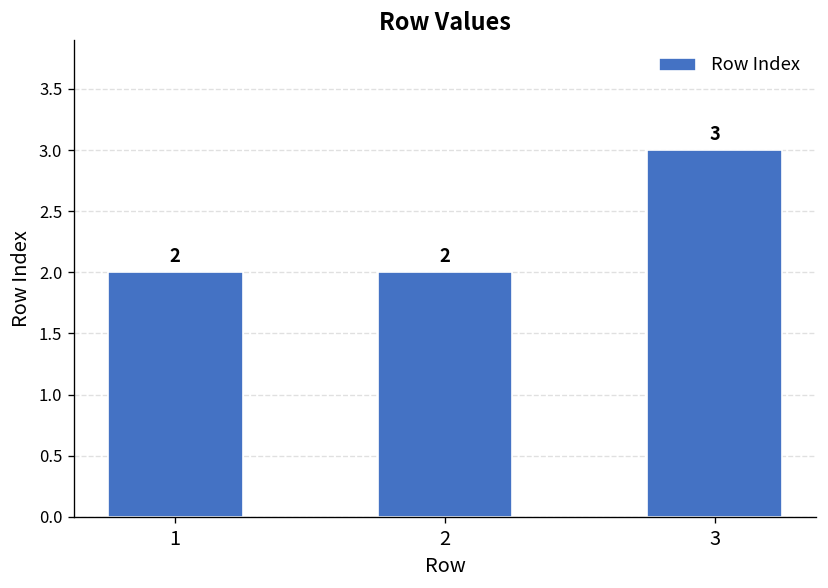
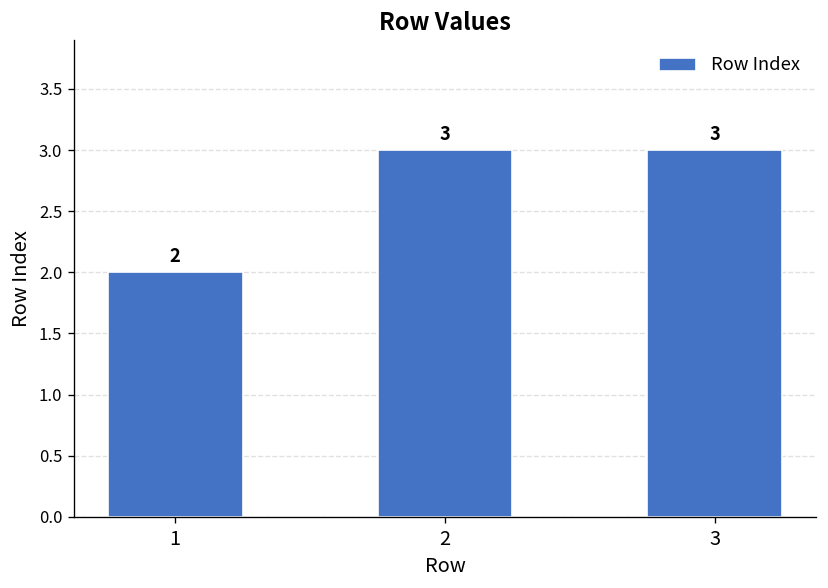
2: 2 -> 3
